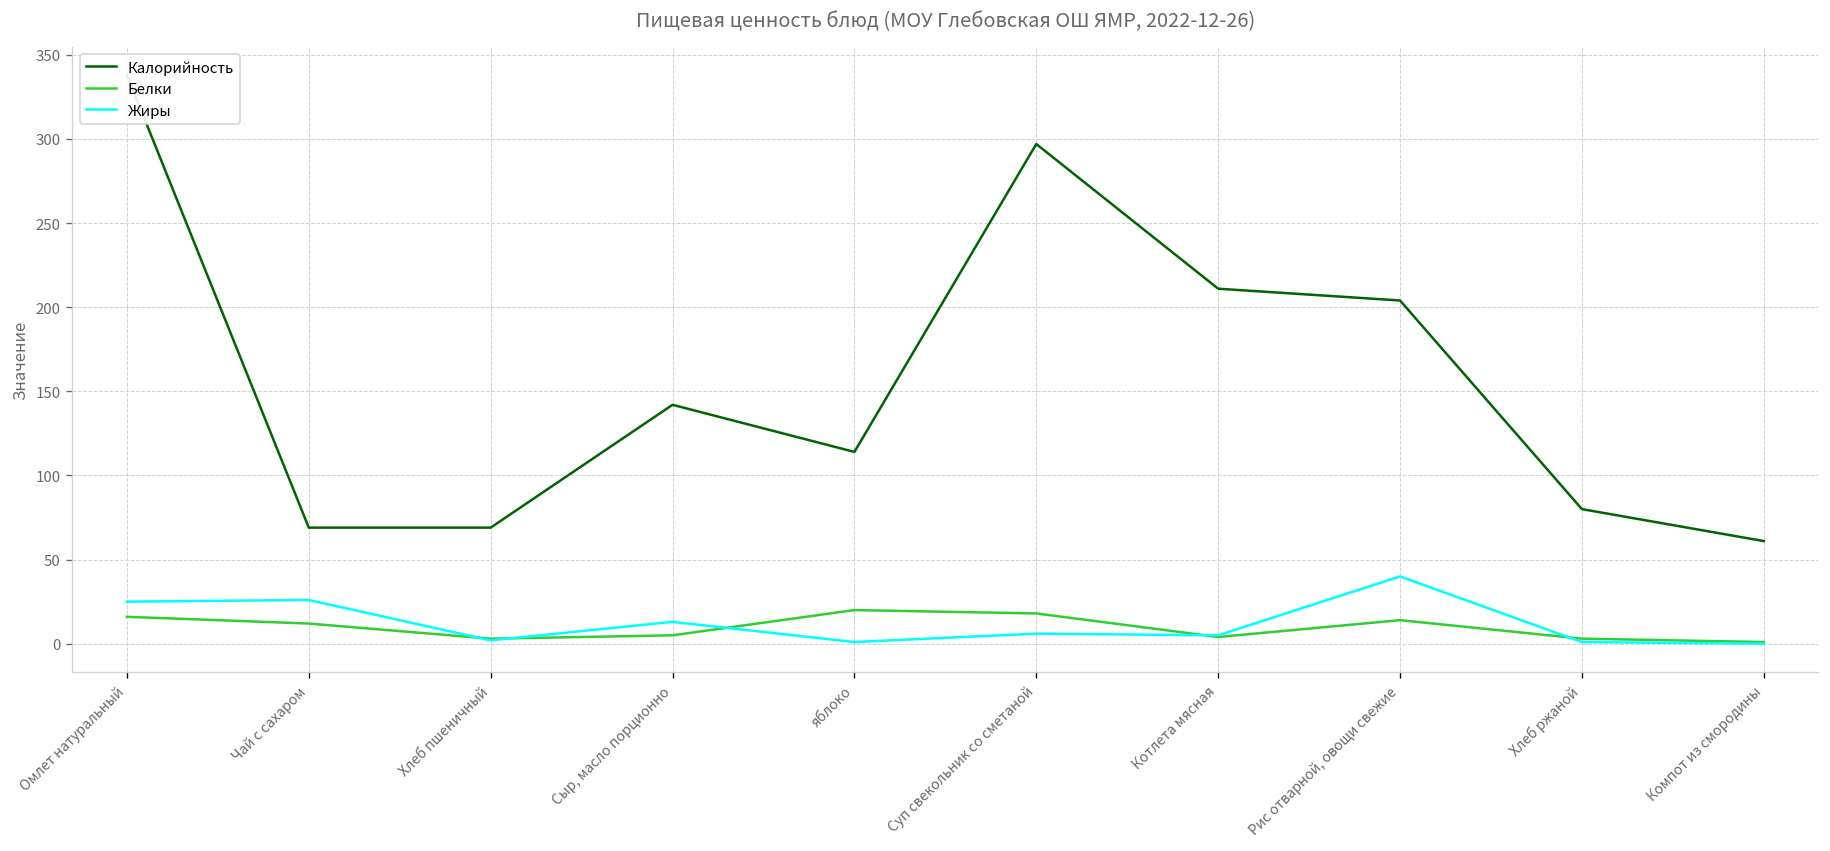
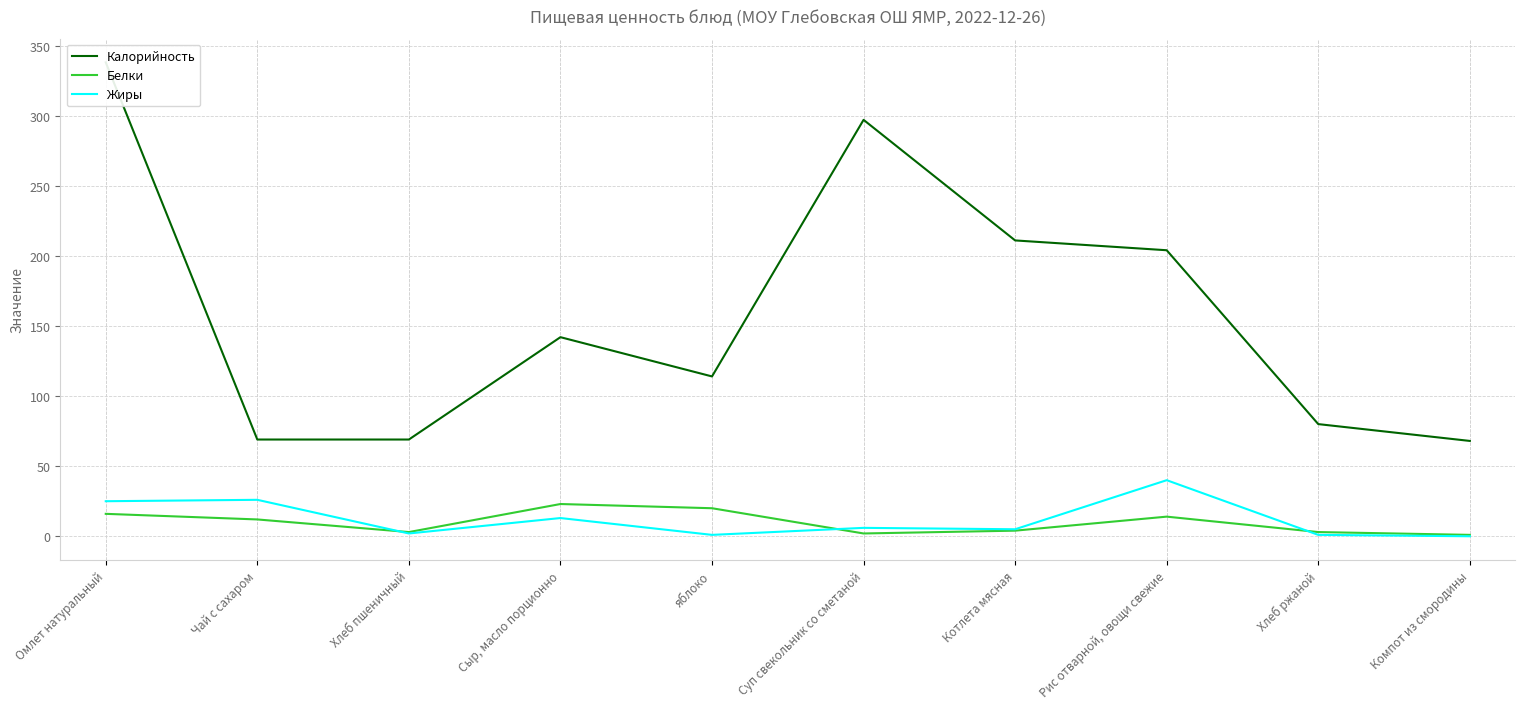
Белки, Сыр, масло порционно: 5 -> 23
Белки, Суп свекольник со сметаной: 18 -> 2
Калорийность, Компот из смородины: 61 -> 68
